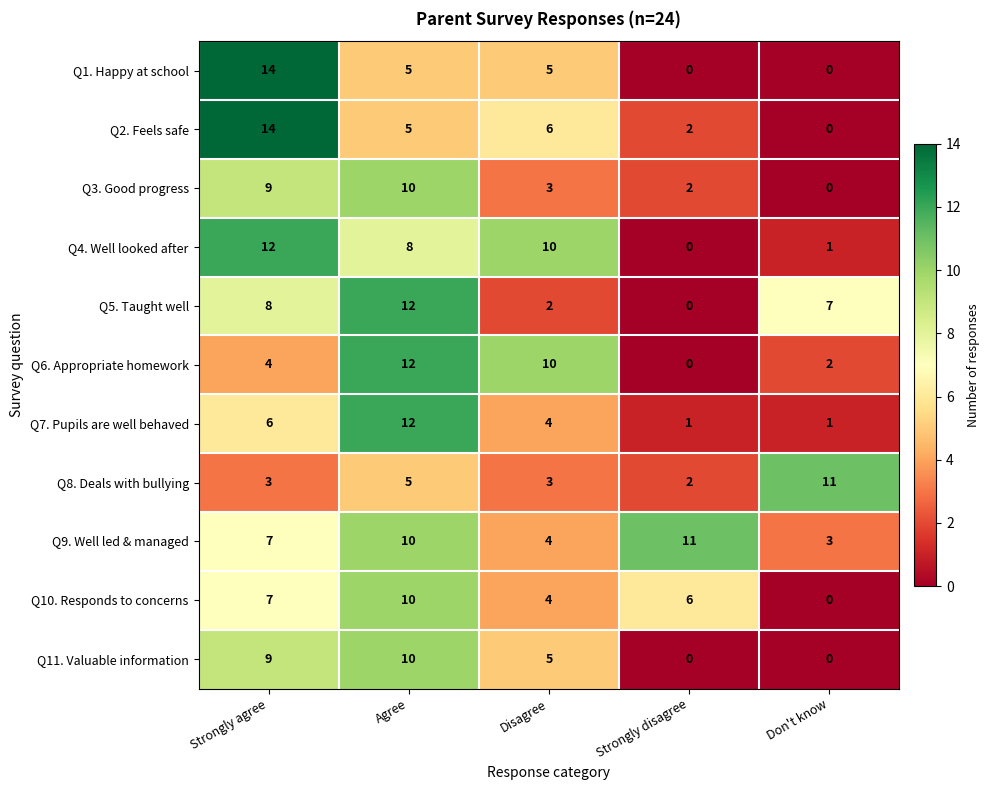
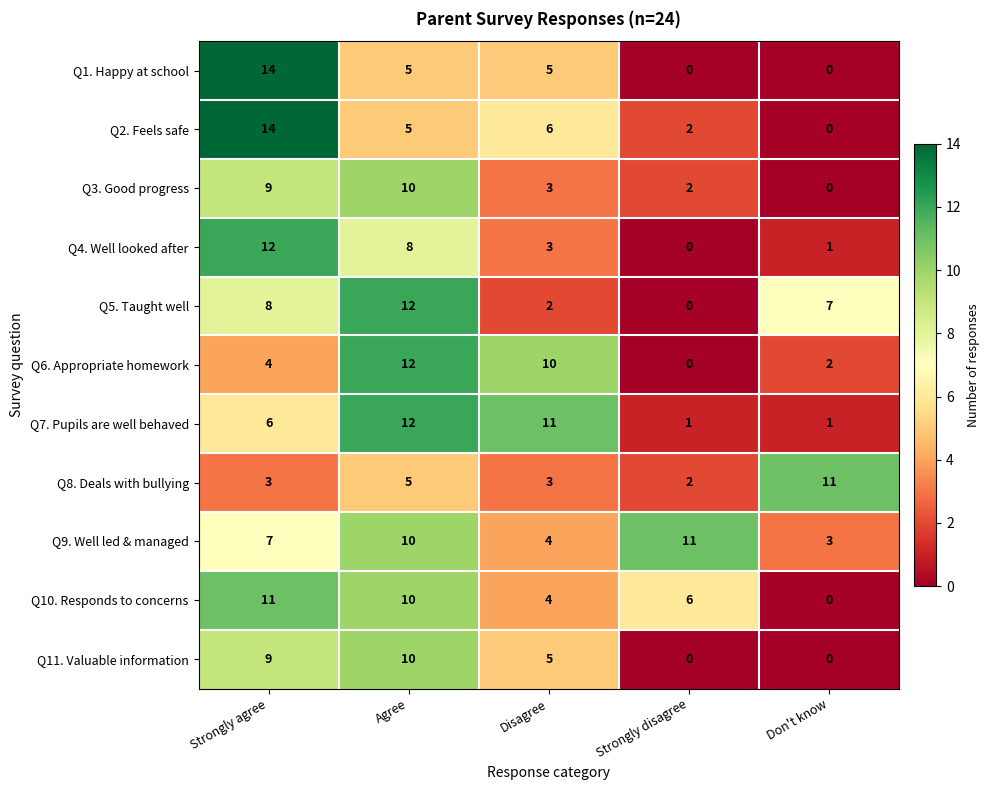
Q4. Well looked after, Disagree: 10 -> 3
Q7. Pupils are well behaved, Disagree: 4 -> 11
Q10. Responds to concerns, Strongly agree: 7 -> 11
